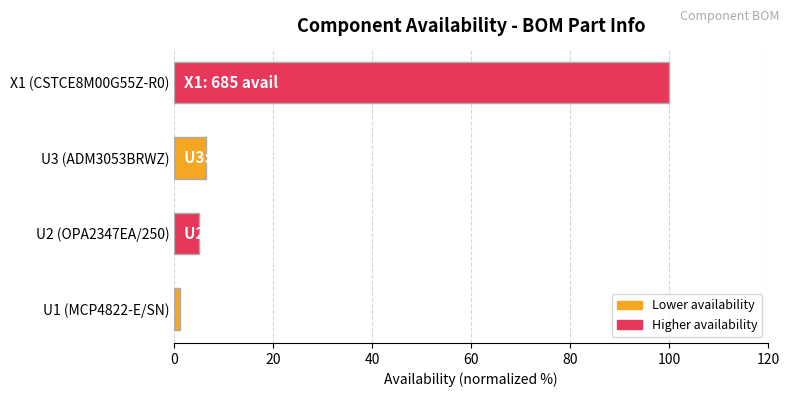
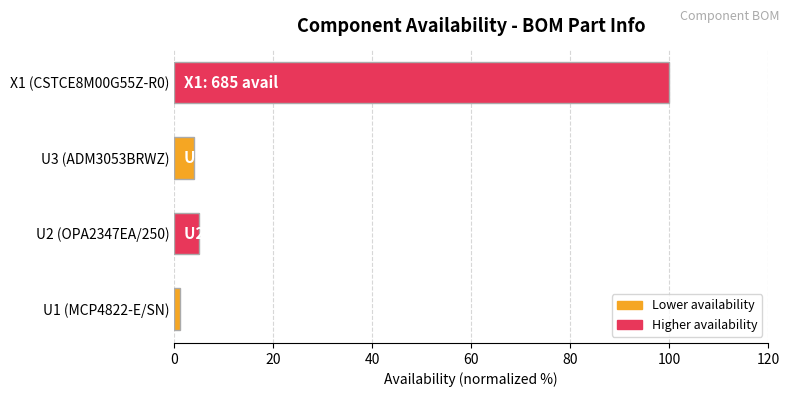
U3 (ADM3053BRWZ): 6 -> 4
